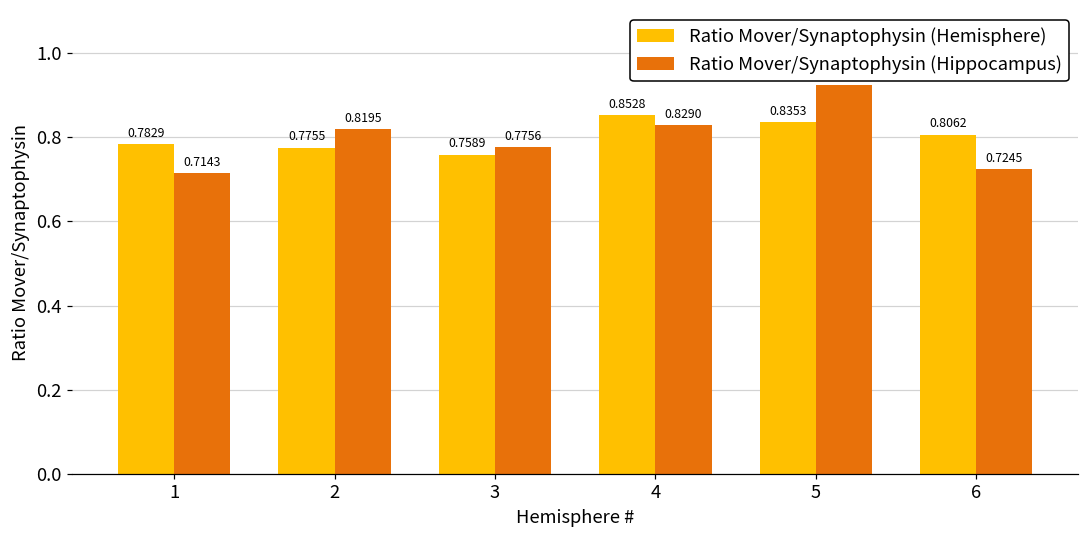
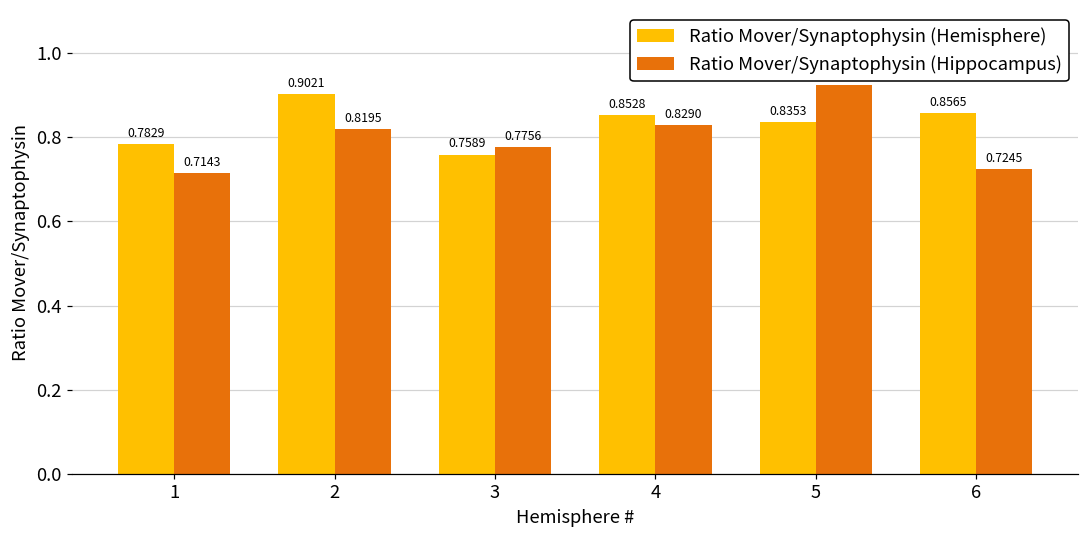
Ratio Mover/Synaptophysin (Hemisphere), 2: 0.7755 -> 0.9021
Ratio Mover/Synaptophysin (Hemisphere), 6: 0.8062 -> 0.8565
